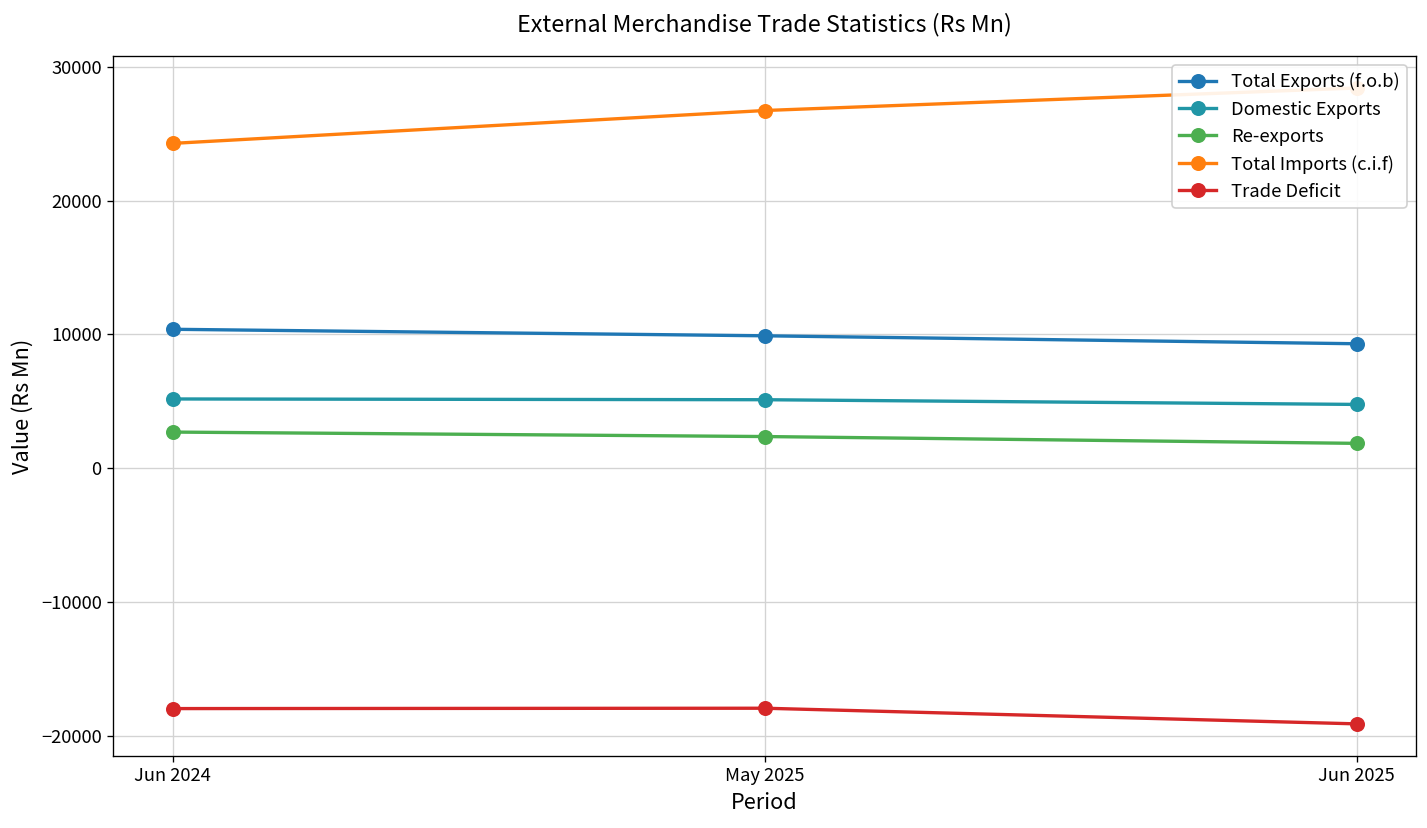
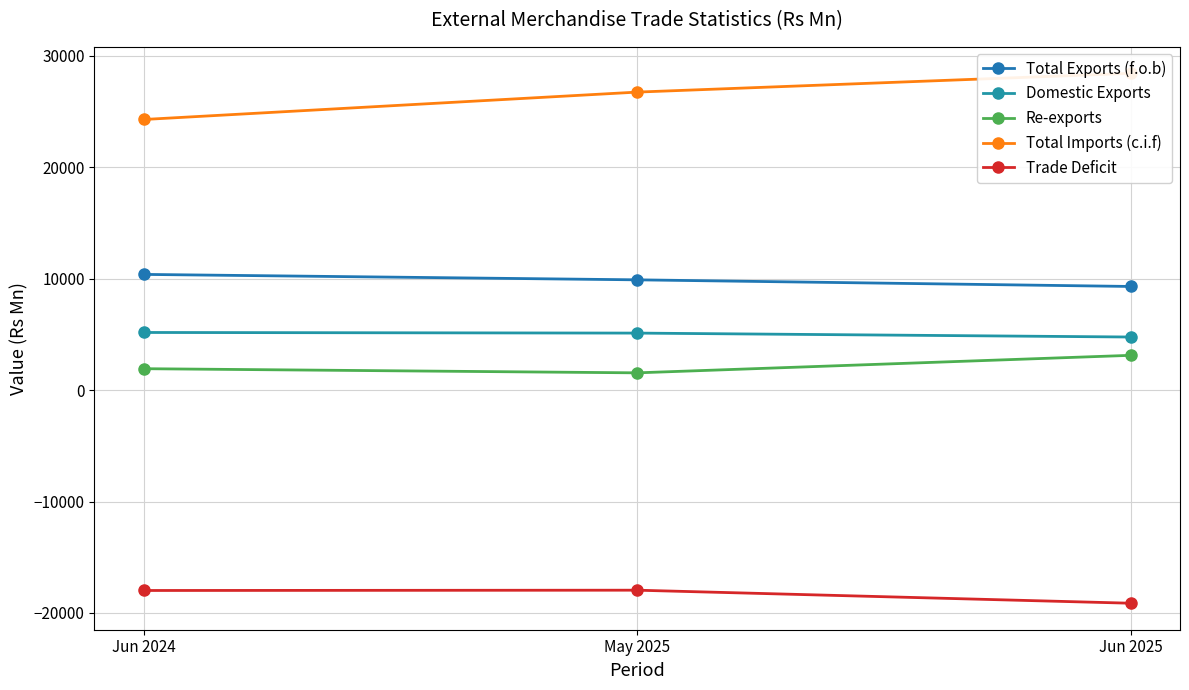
Re-exports, Jun 2024: 2700 -> 1900
Re-exports, May 2025: 2400 -> 1500
Re-exports, Jun 2025: 1900 -> 3100
